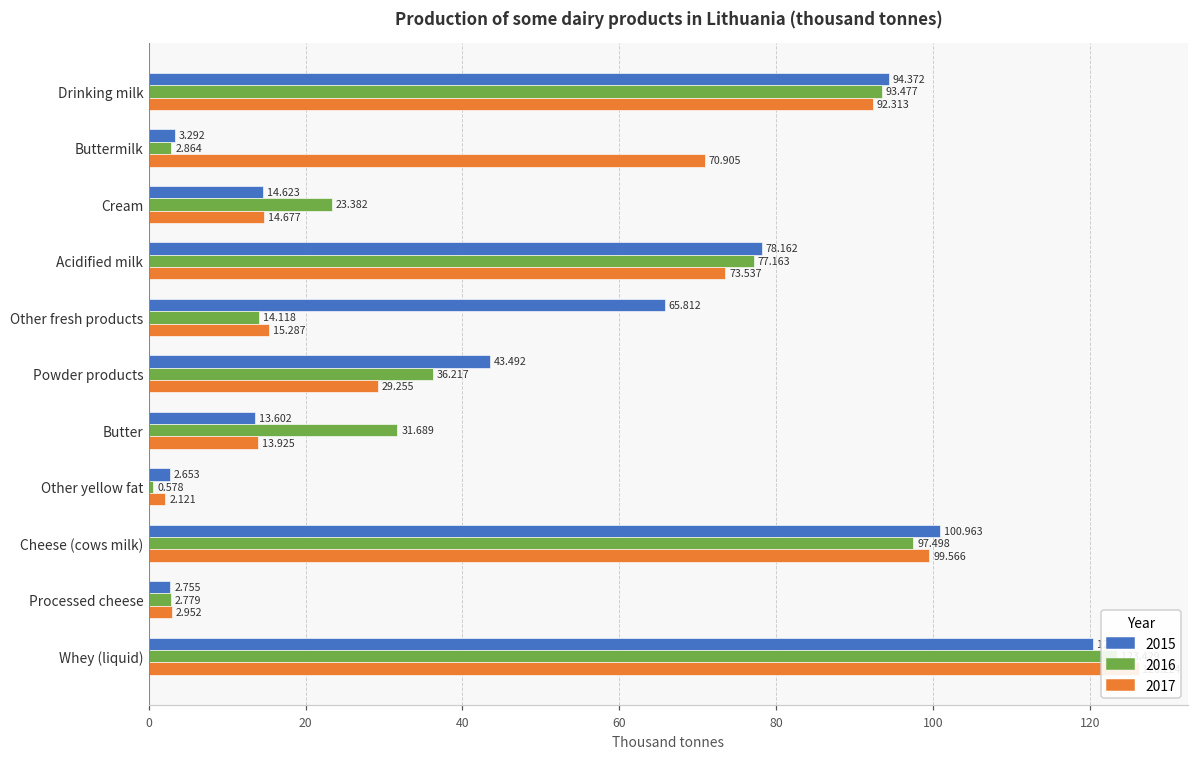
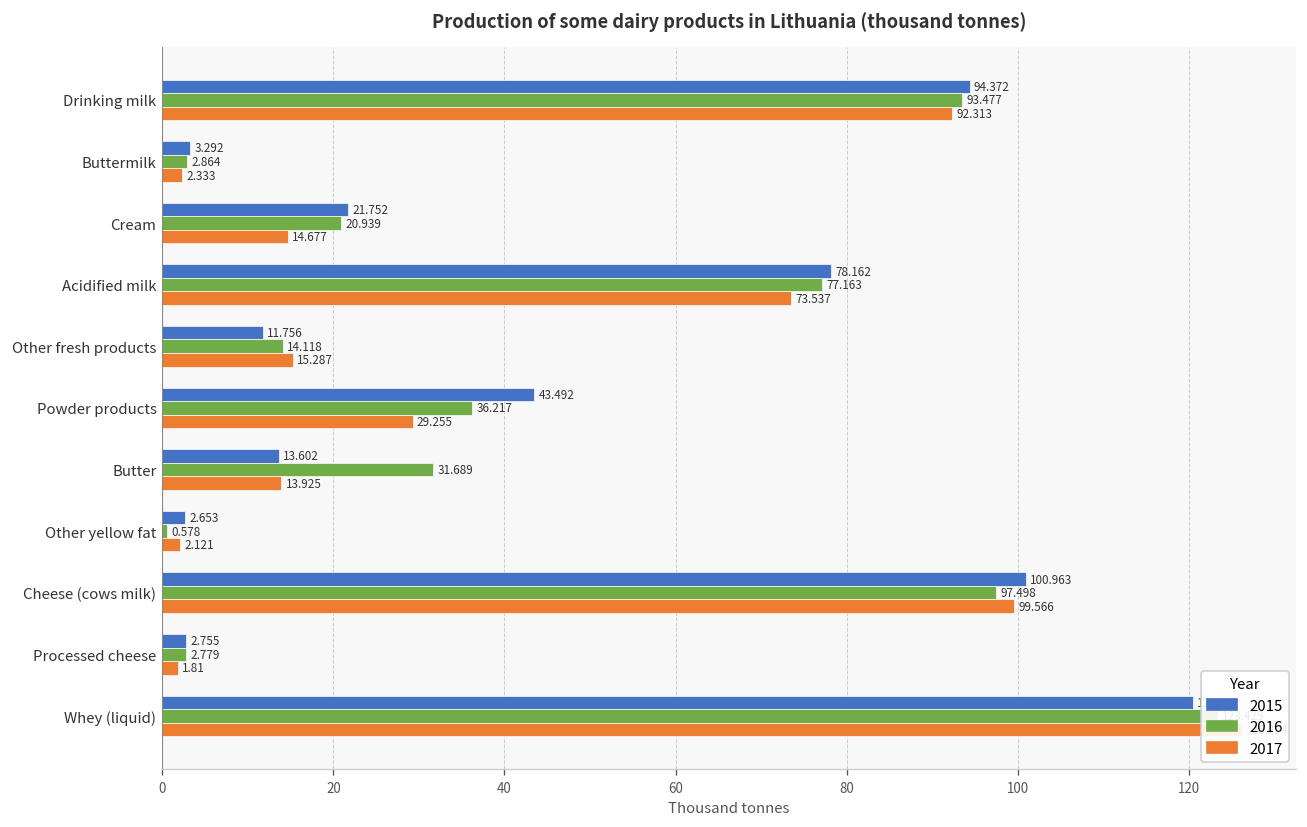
2017, Buttermilk: 70.905 -> 2.333
2015, Cream: 14.623 -> 21.752
2016, Cream: 23.382 -> 20.939
2015, Other fresh products: 65.812 -> 11.756
2017, Processed cheese: 2.952 -> 1.81
